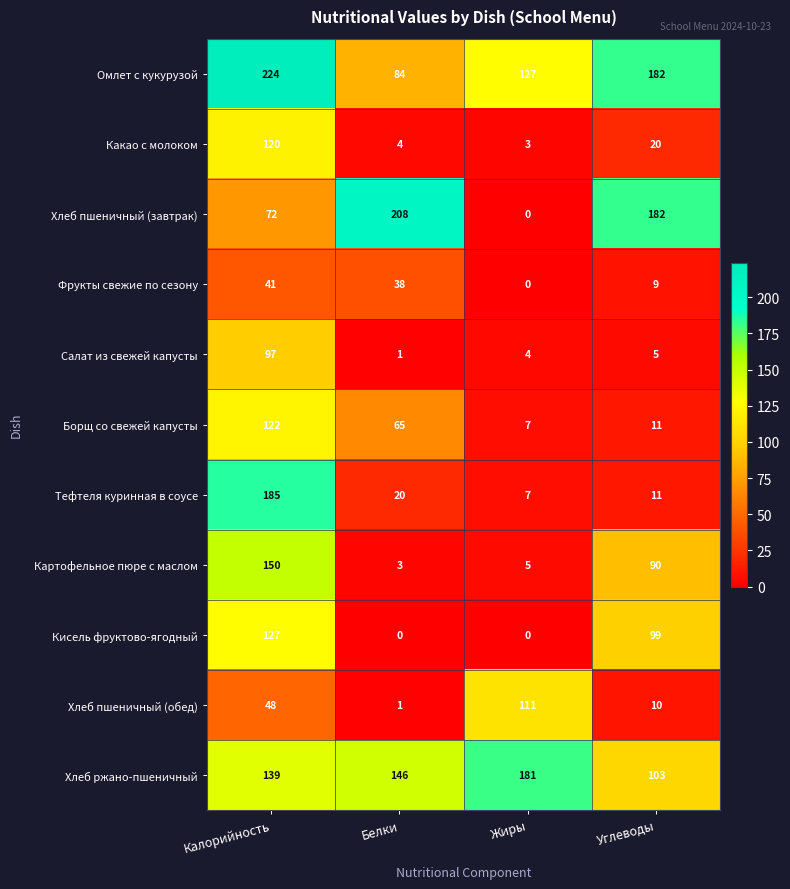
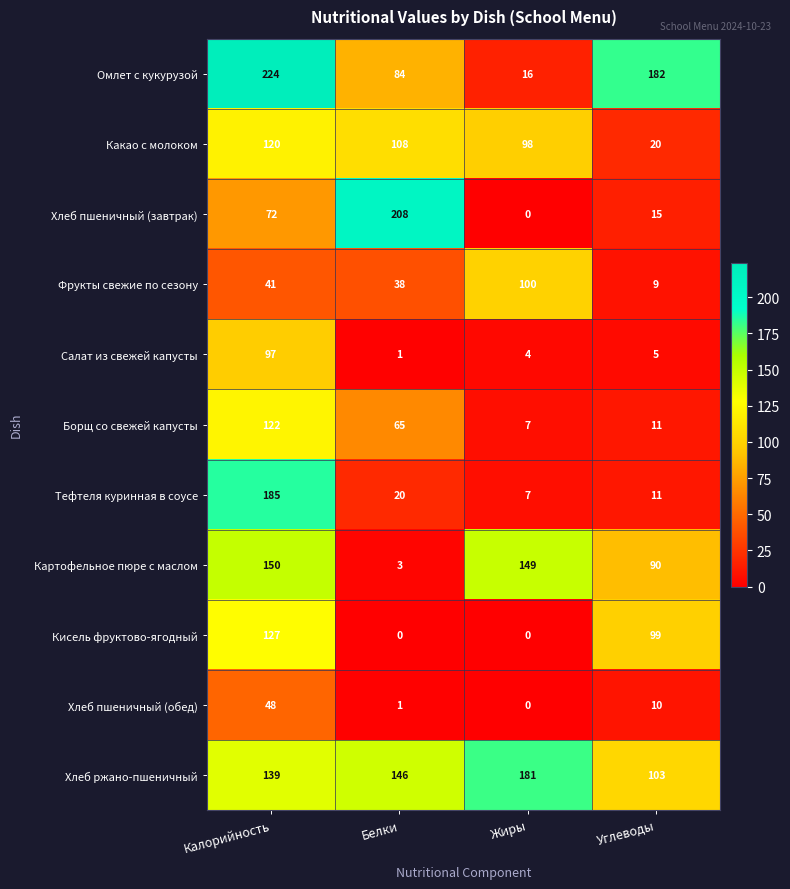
Омлет с кукурузой, Жиры: 127 -> 16
Какао с молоком, Белки: 4 -> 108
Какао с молоком, Жиры: 3 -> 98
Хлеб пшеничный (завтрак), Углеводы: 182 -> 15
Фрукты свежие по сезону, Жиры: 0 -> 100
Картофельное пюре с маслом, Жиры: 5 -> 149
Хлеб пшеничный (обед), Жиры: 111 -> 0
